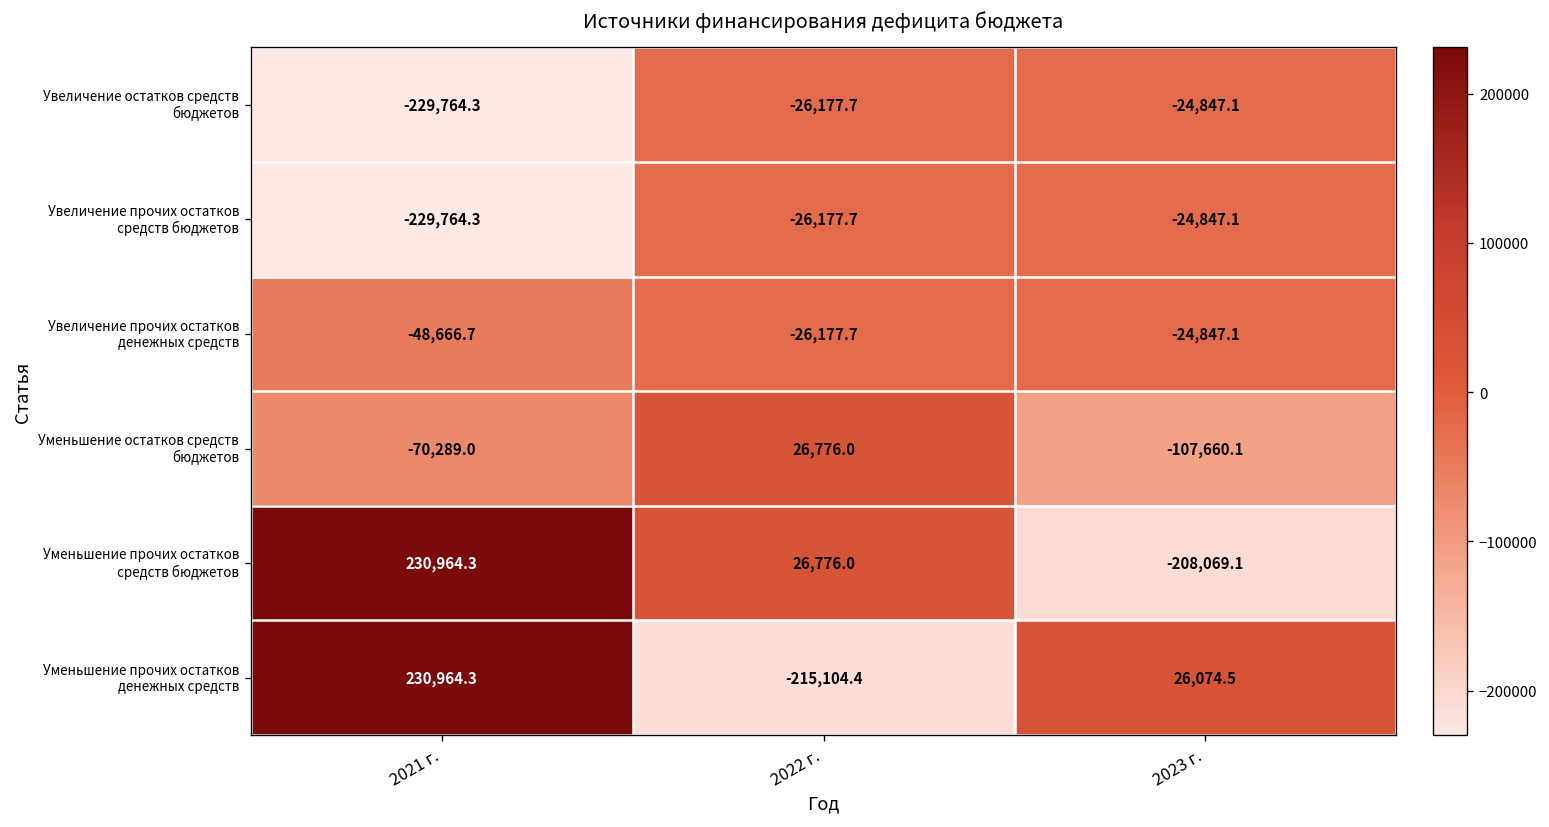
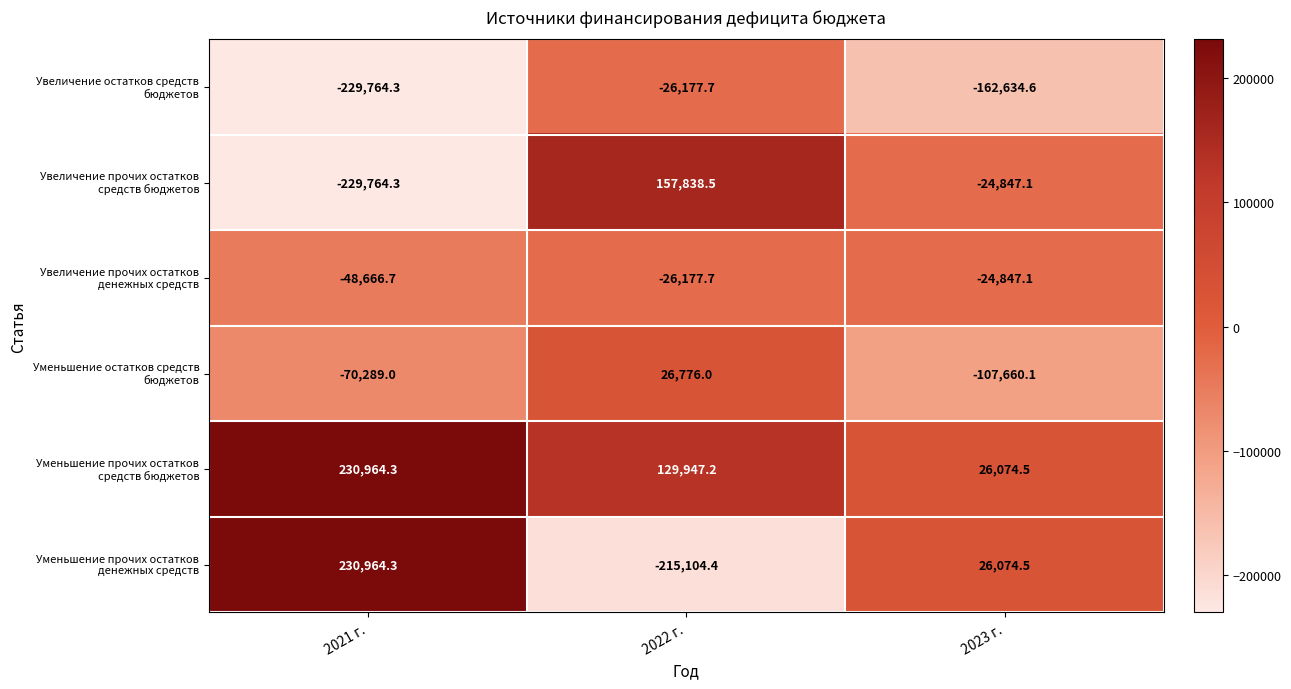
Увеличение остатков средств бюджетов, 2023 г.: -24,847.1 -> -162,634.6
Увеличение прочих остатков средств бюджетов, 2022 г.: -26,177.7 -> 157,838.5
Уменьшение прочих остатков средств бюджетов, 2022 г.: 26,776.0 -> 129,947.2
Уменьшение прочих остатков средств бюджетов, 2023 г.: -208,069.1 -> 26,074.5
